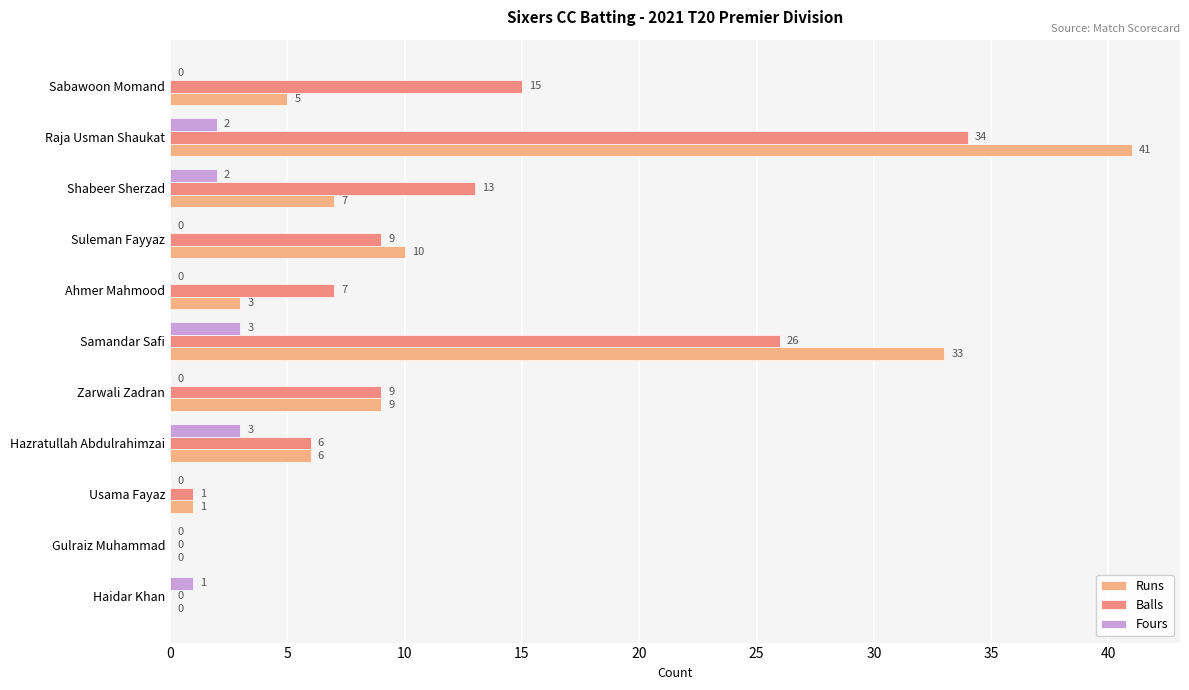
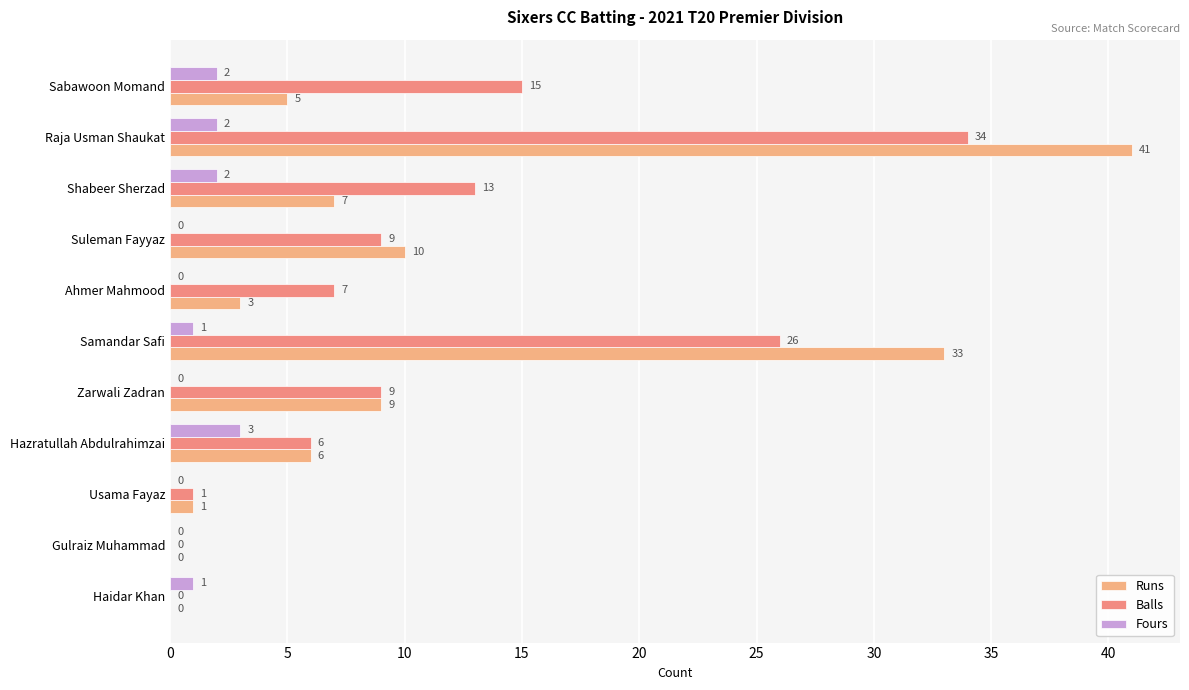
Fours, Sabawoon Momand: 0 -> 2
Fours, Samandar Safi: 3 -> 1
